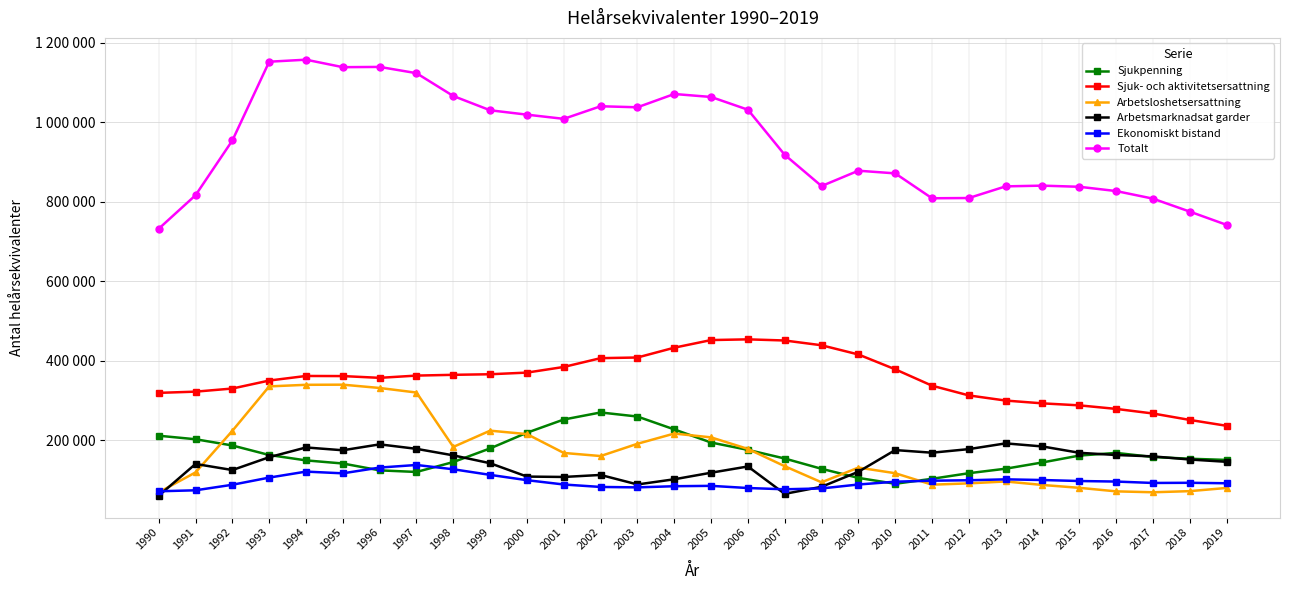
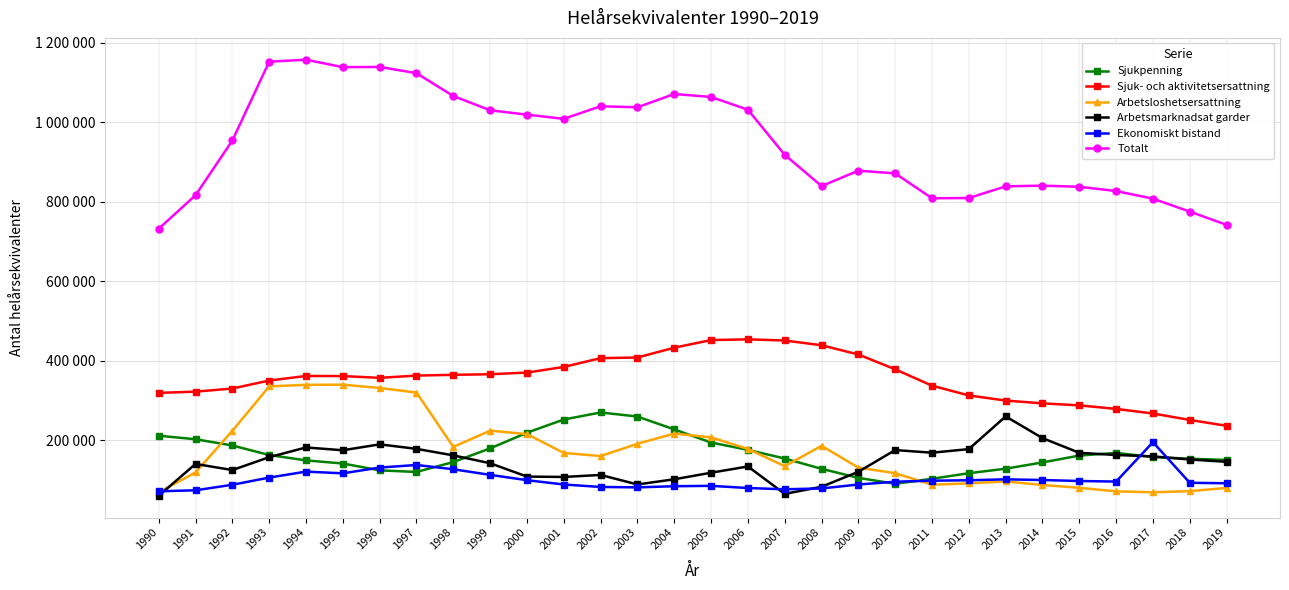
Arbetsloshetsersattning, 2008: 90000 -> 190000
Arbetsmarknadsat garder, 2013: 190000 -> 260000
Arbetsmarknadsat garder, 2014: 180000 -> 210000
Ekonomiskt bistand, 2017: 90000 -> 200000
